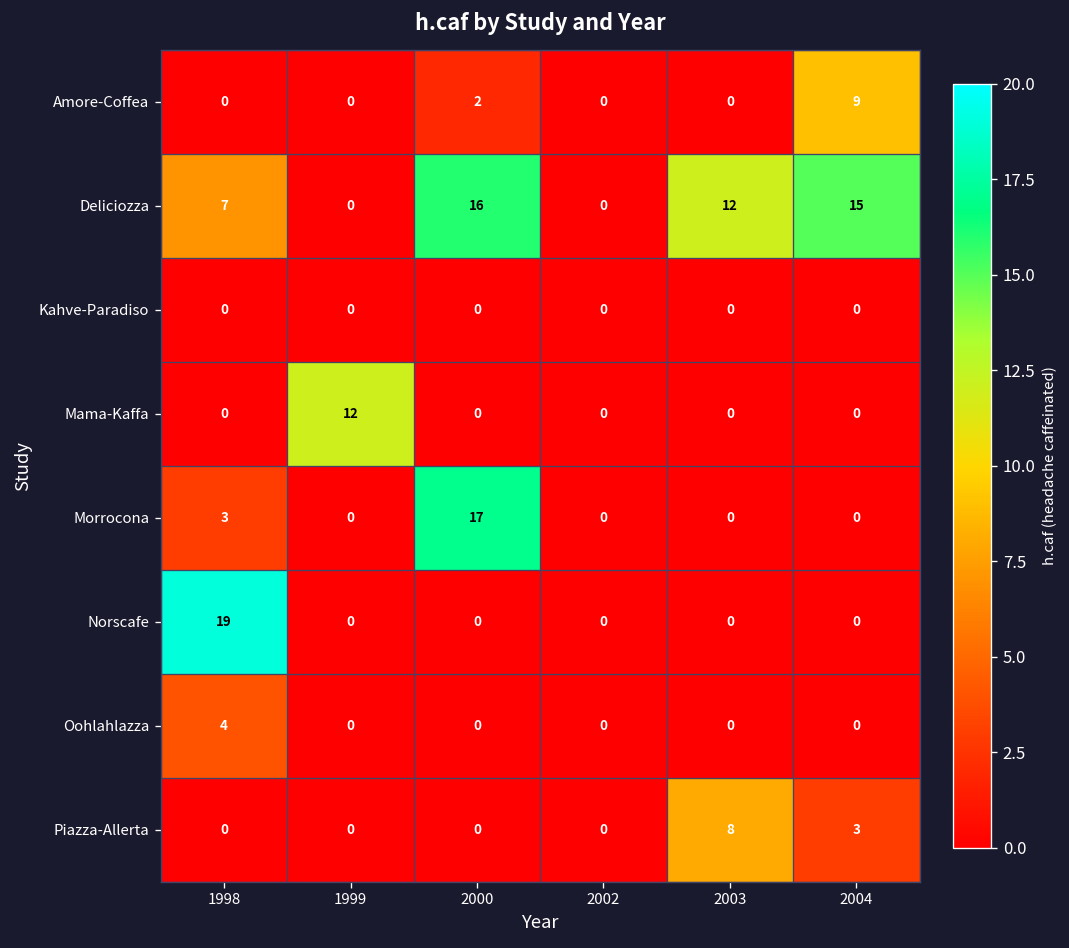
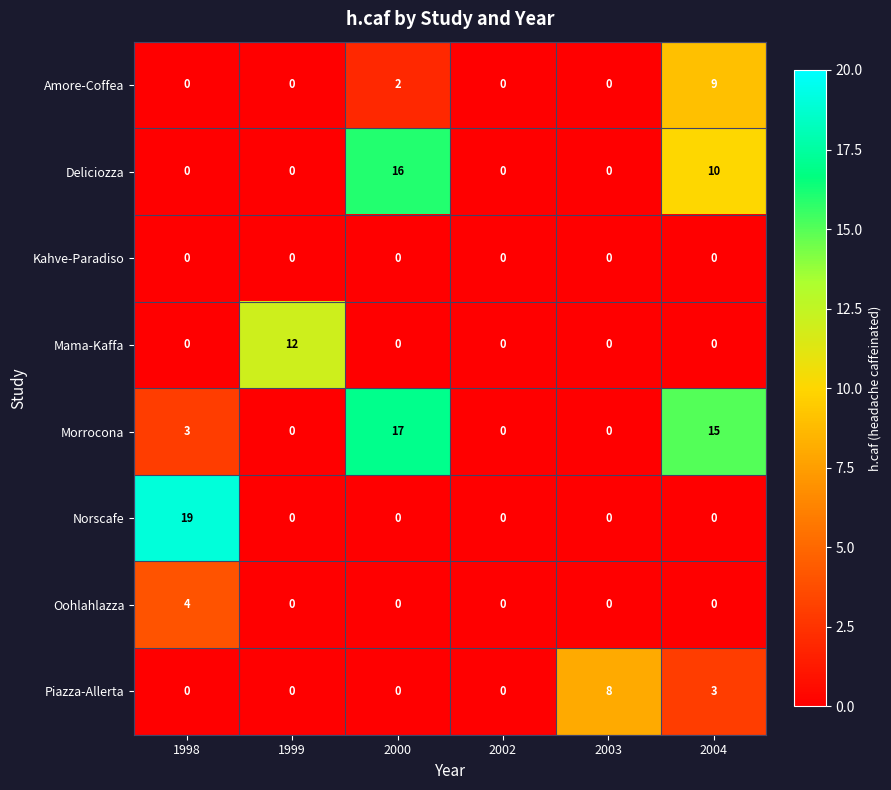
Deliciozza, 1998: 7 -> 0
Deliciozza, 2003: 12 -> 0
Deliciozza, 2004: 15 -> 10
Morrocona, 2004: 0 -> 15
